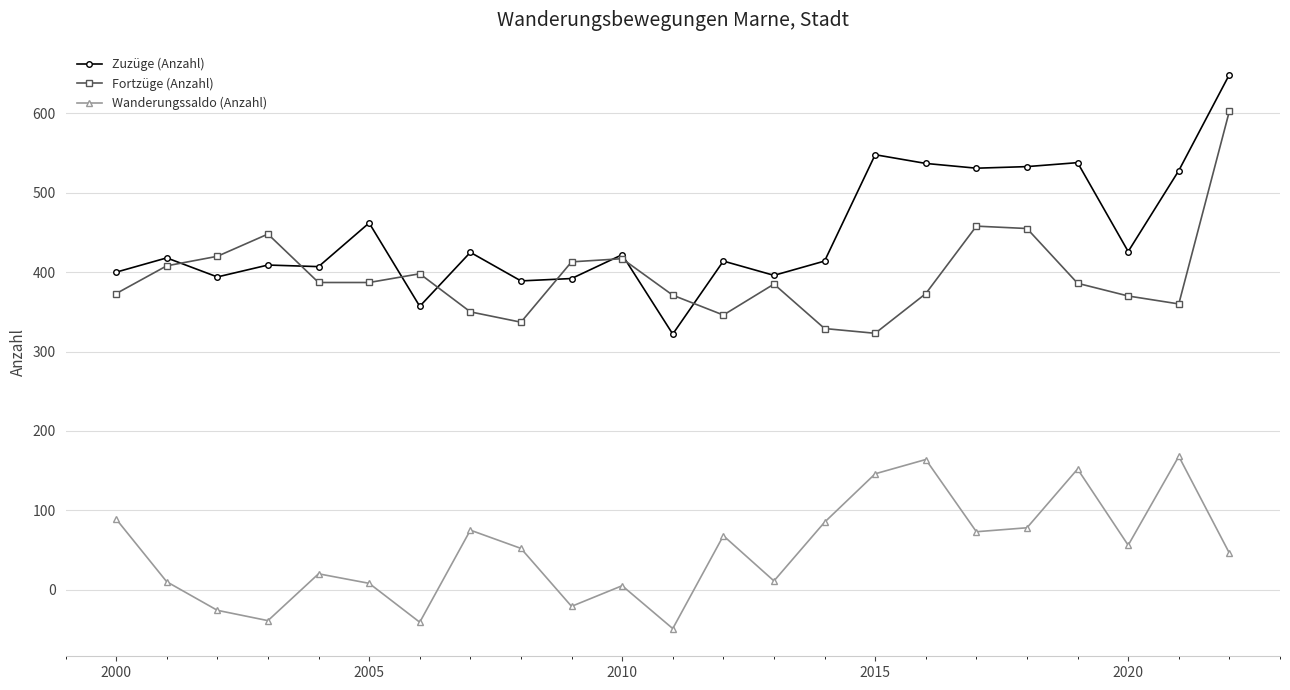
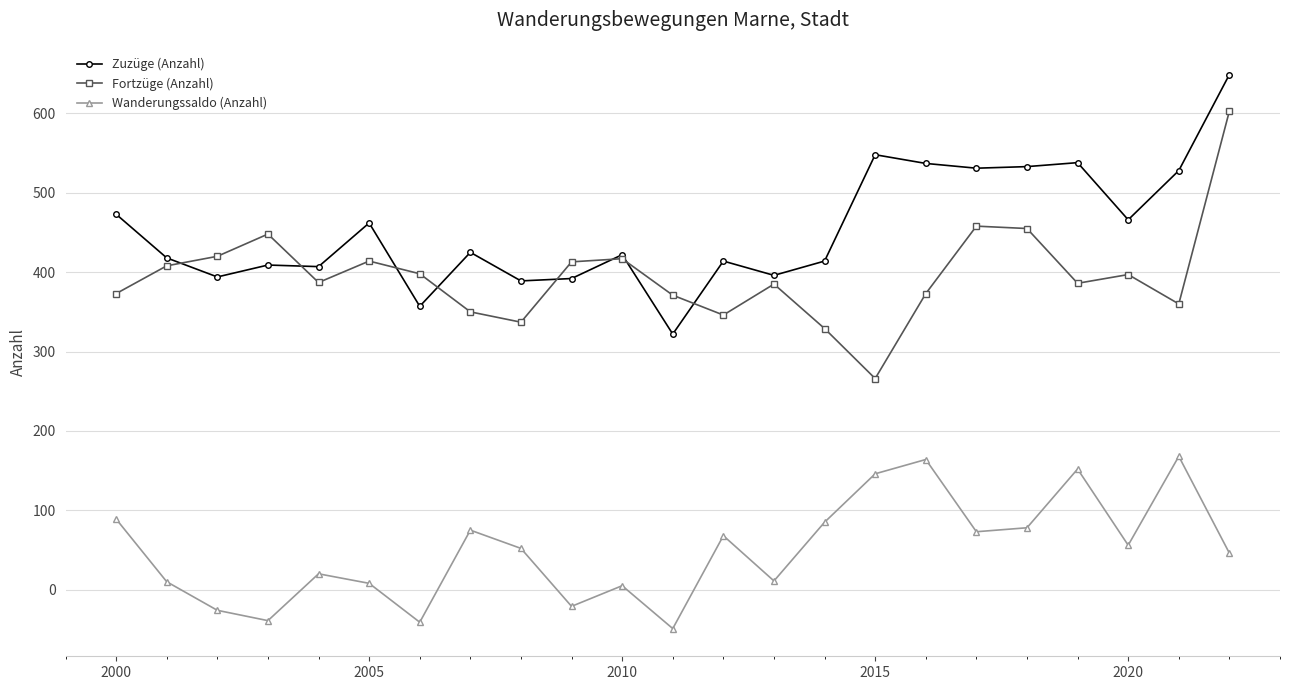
Zuzüge (Anzahl), 2000: 400 -> 470
Fortzüge (Anzahl), 2005: 390 -> 410
Fortzüge (Anzahl), 2015: 320 -> 270
Zuzüge (Anzahl), 2020: 430 -> 470
Fortzüge (Anzahl), 2020: 370 -> 400
